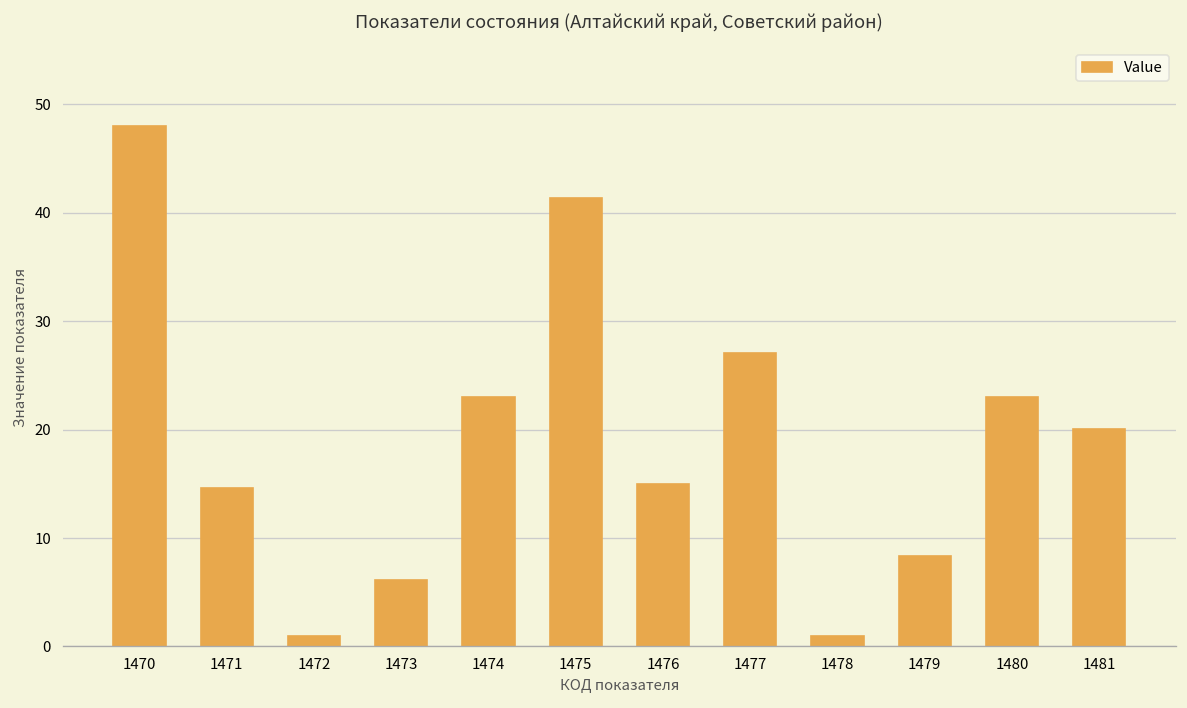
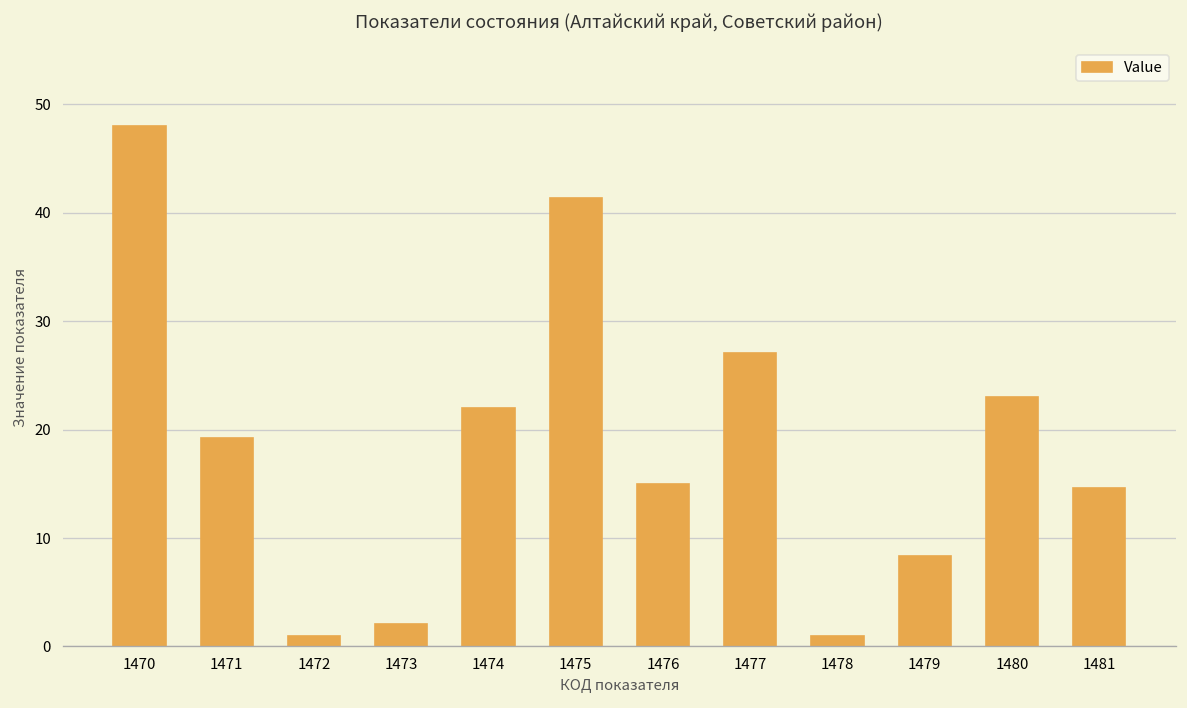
1471: 15 -> 19
1473: 6 -> 2
1474: 23 -> 22
1481: 20 -> 15
